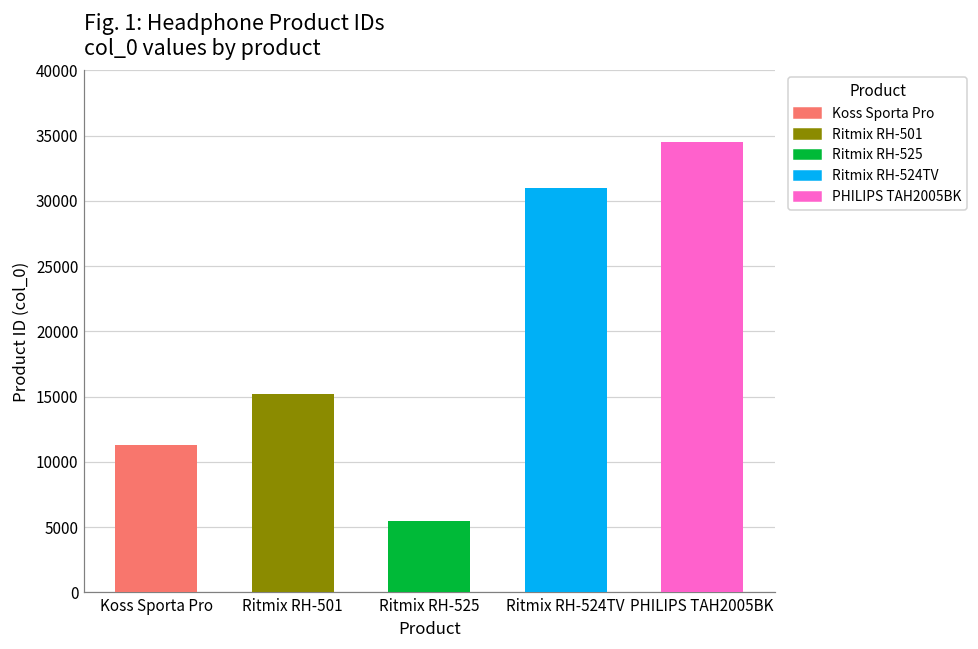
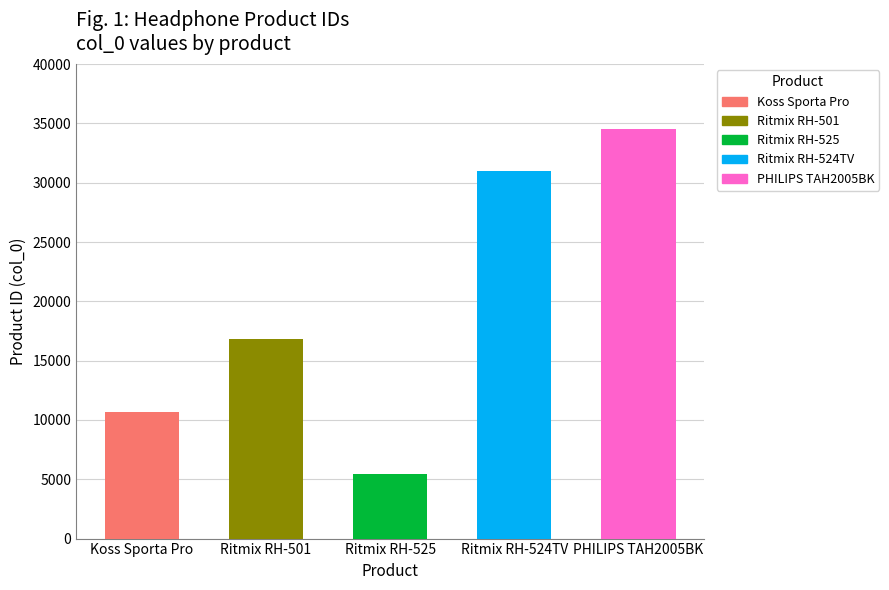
Koss Sporta Pro: 11300 -> 10600
Ritmix RH-501: 15200 -> 16800
